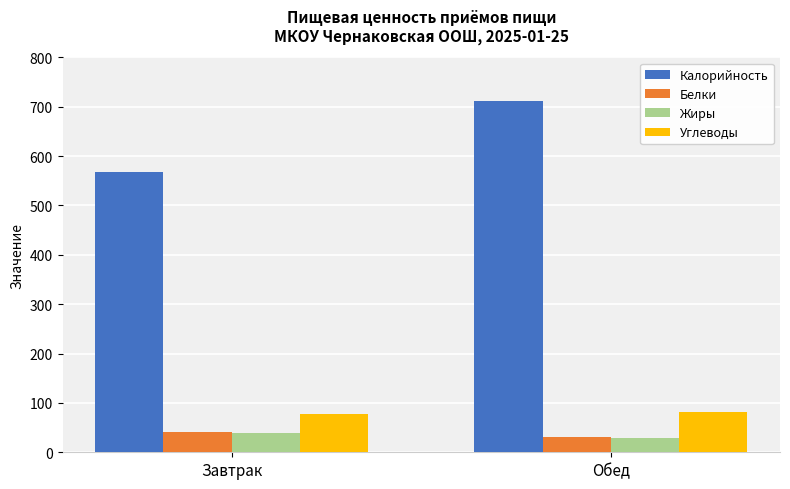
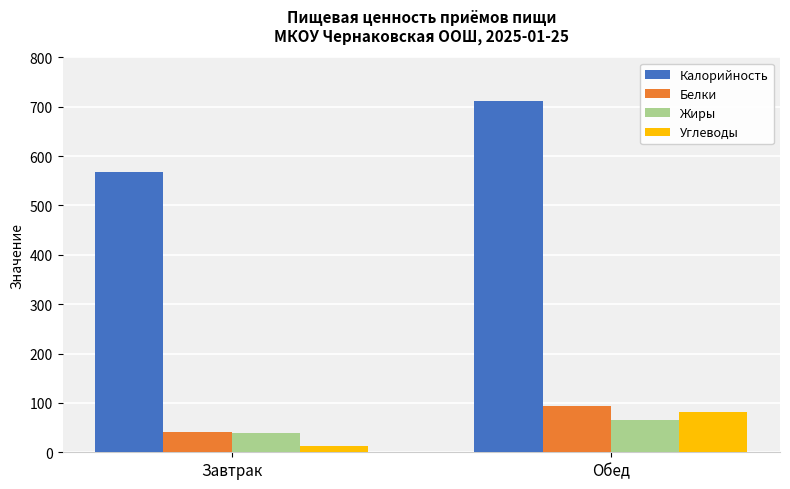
Углеводы, Завтрак: 80 -> 10
Белки, Обед: 30 -> 90
Жиры, Обед: 30 -> 70
